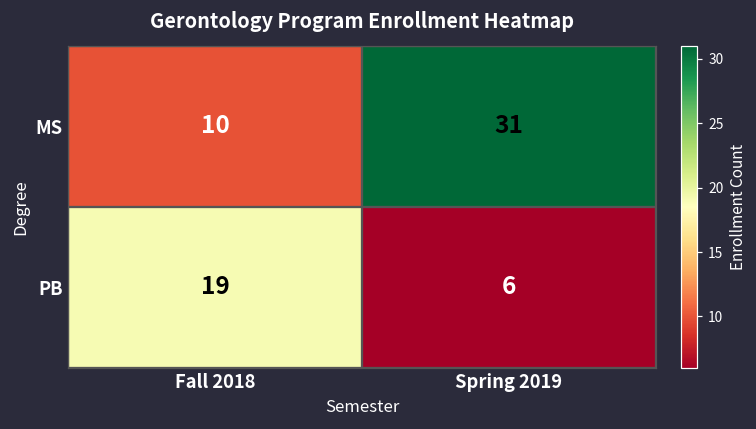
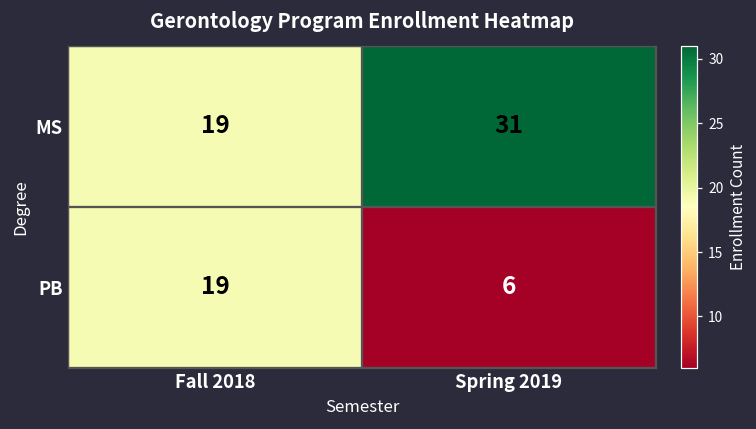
MS, Fall 2018: 10 -> 19
